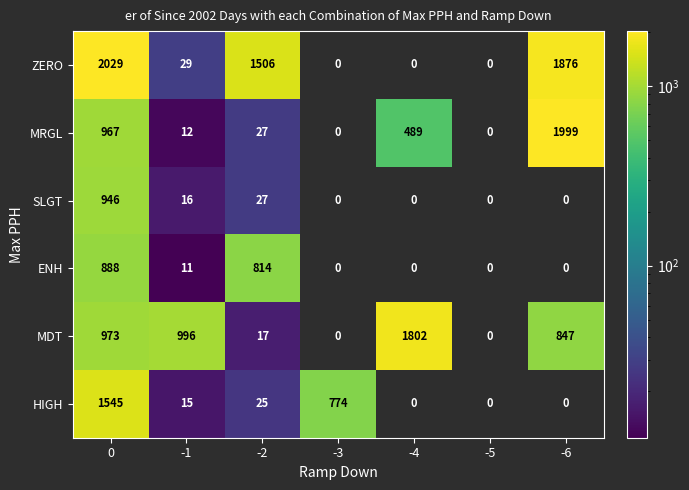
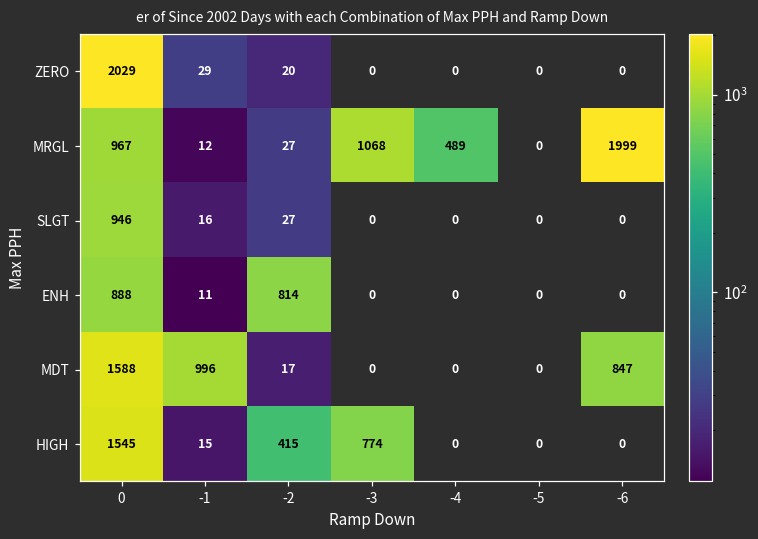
ZERO, -2: 1506 -> 20
ZERO, -6: 1876 -> 0
MRGL, -3: 0 -> 1068
MDT, 0: 973 -> 1588
MDT, -4: 1802 -> 0
HIGH, -2: 25 -> 415
